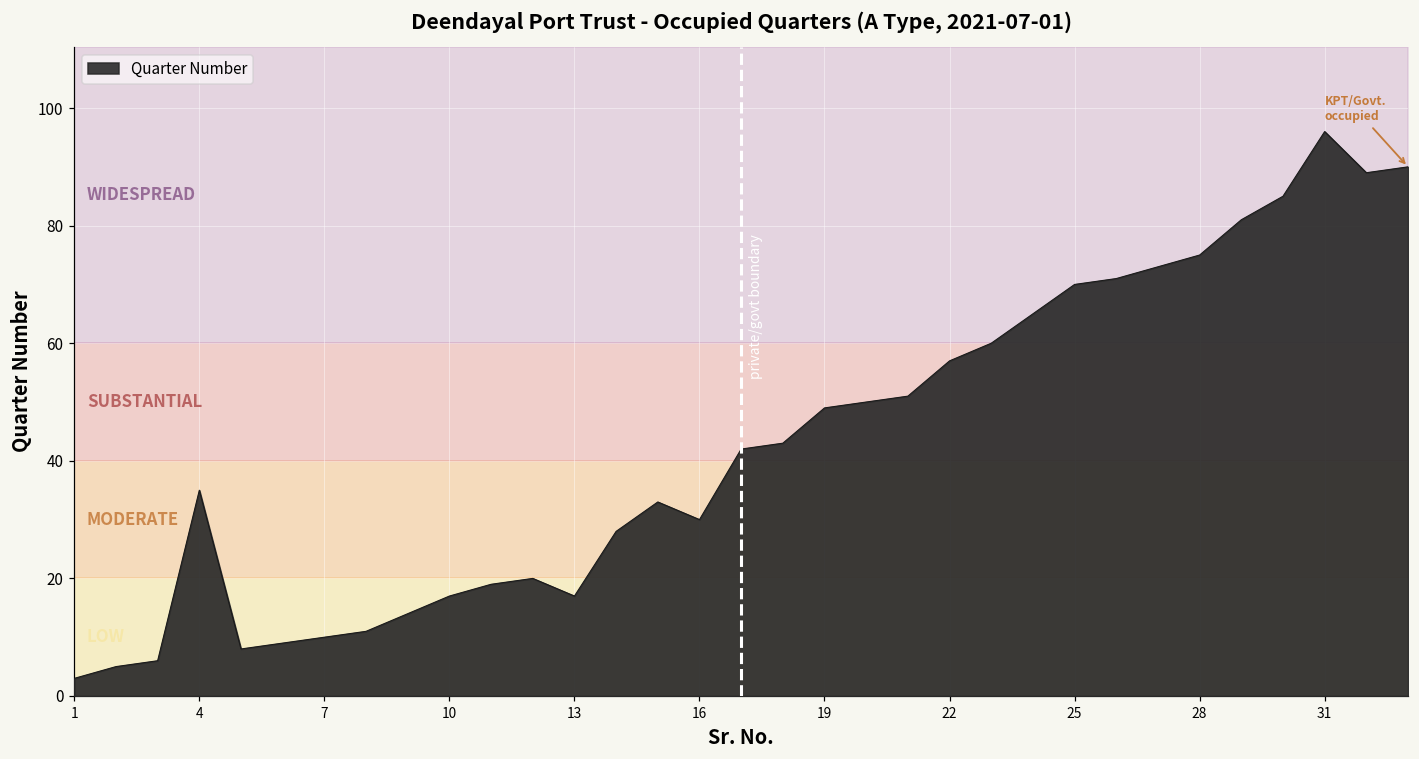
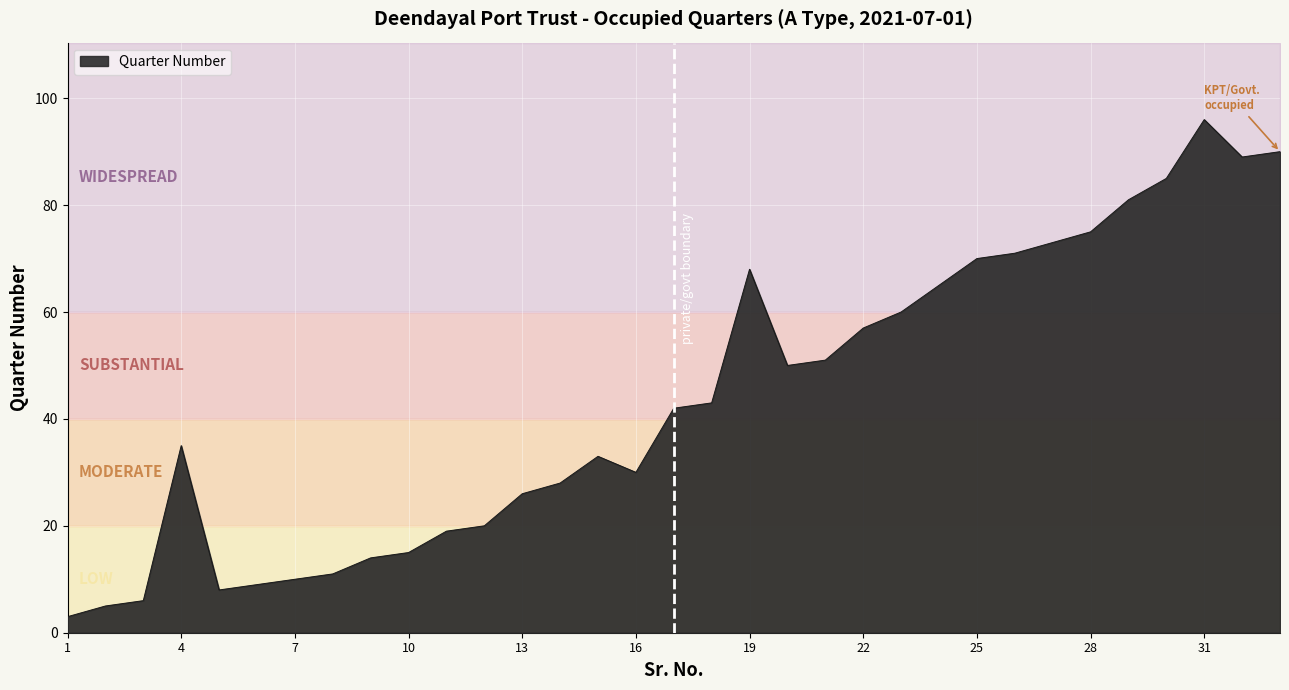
Quarter Number, 10: 17 -> 15
Quarter Number, 13: 17 -> 26
Quarter Number, 19: 49 -> 68
